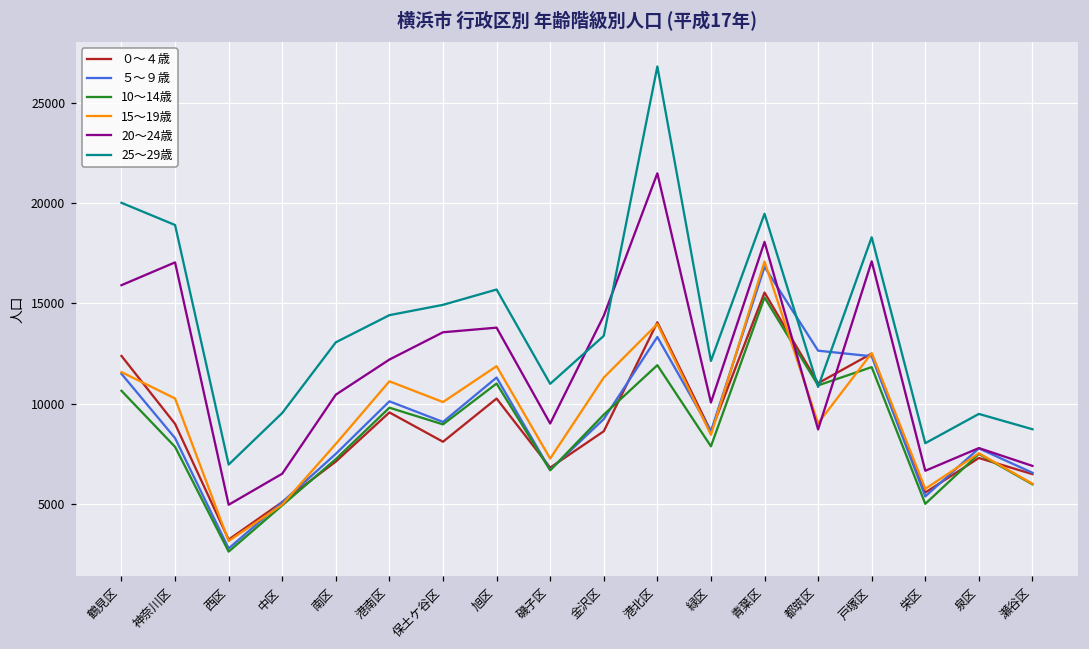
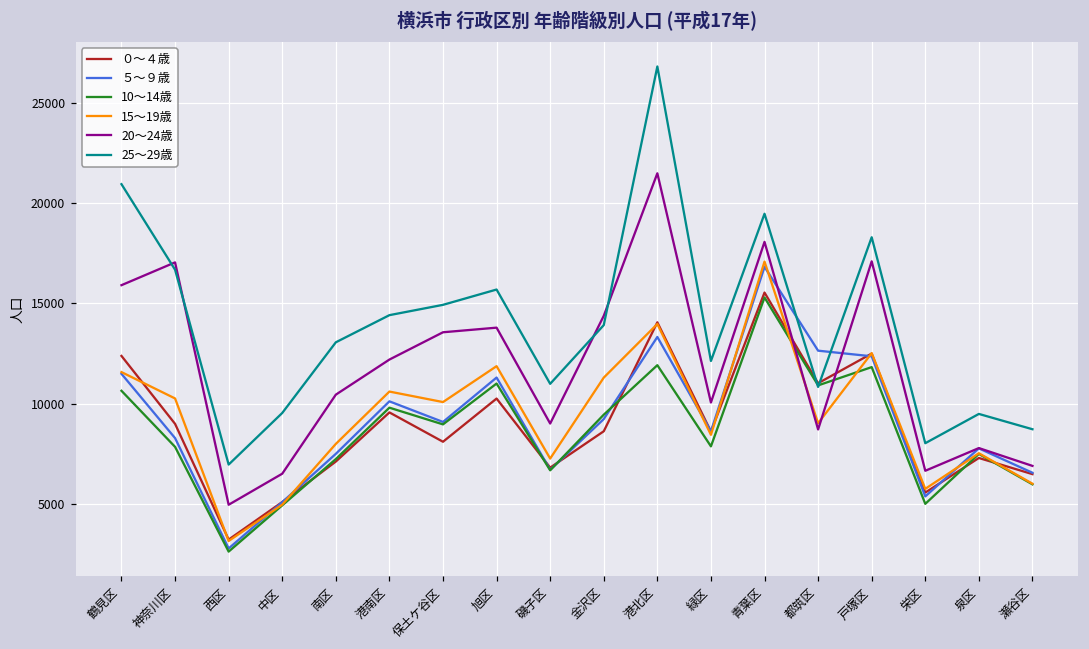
25～29歳, 鶴見区: 20000 -> 20900
25～29歳, 神奈川区: 18900 -> 16700
15～19歳, 港南区: 11100 -> 10600
25～29歳, 金沢区: 13400 -> 13900
